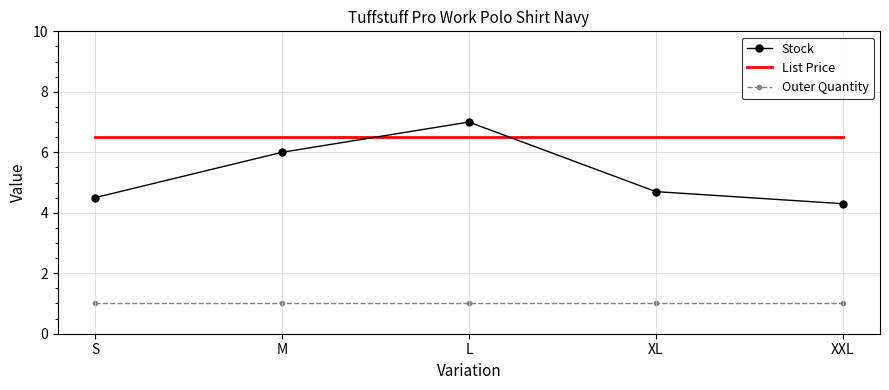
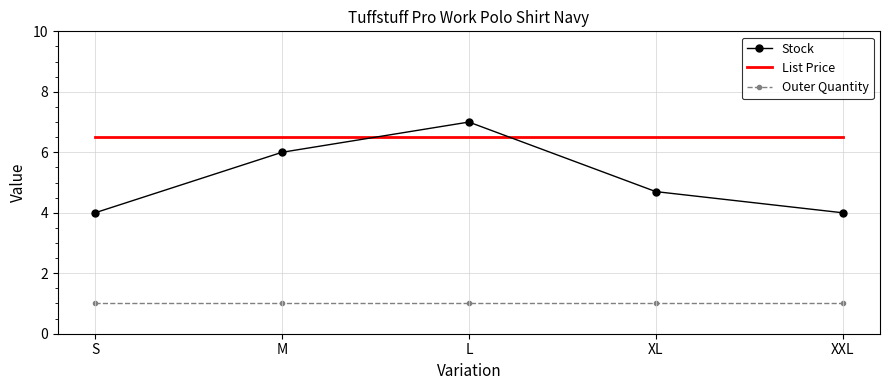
Stock, S: 4.5 -> 4.0
Stock, XXL: 4.3 -> 4.0
